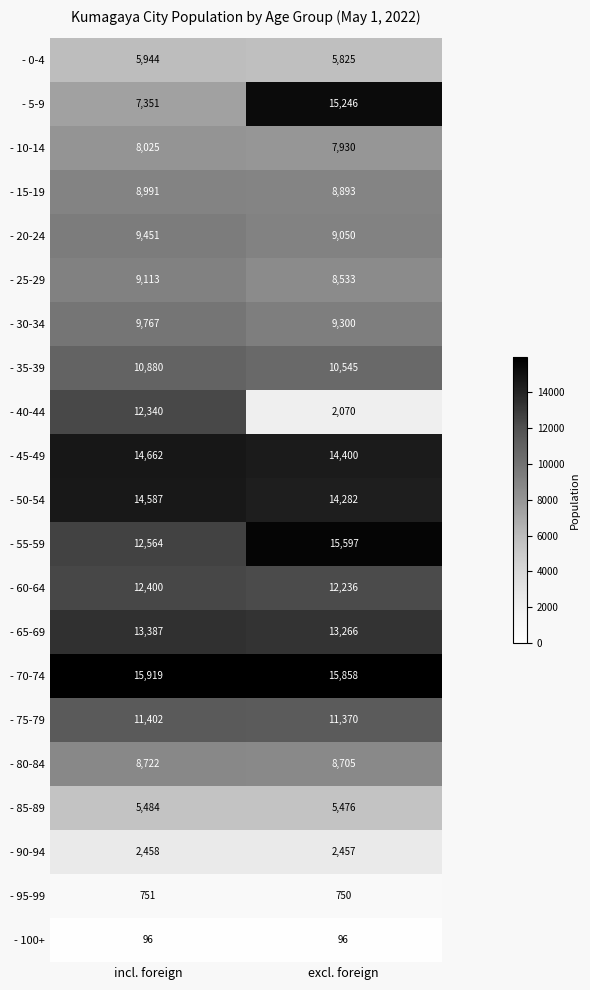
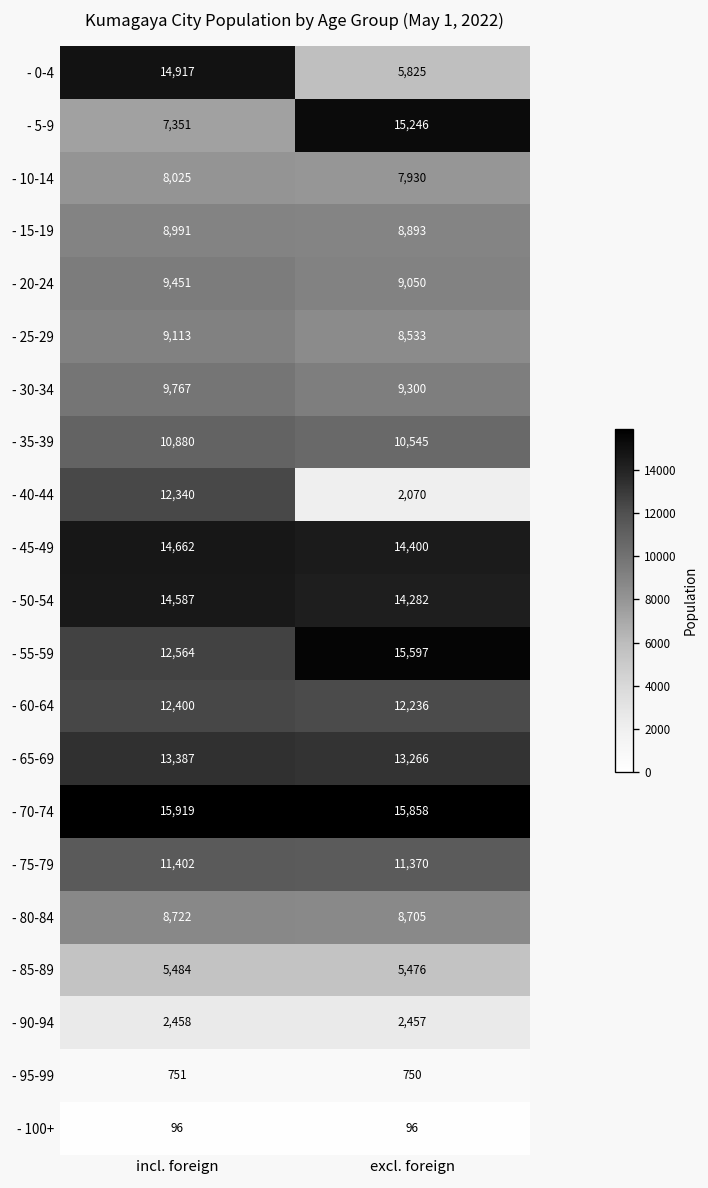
- 0-4, incl. foreign: 5,944 -> 14,917
